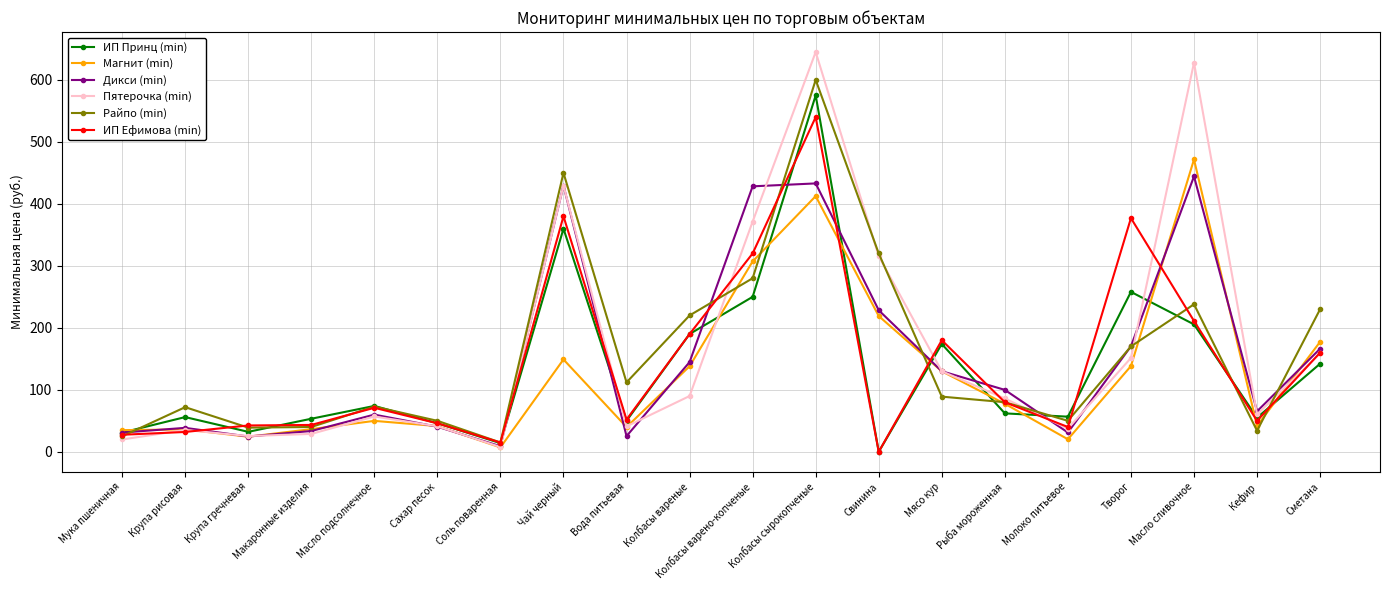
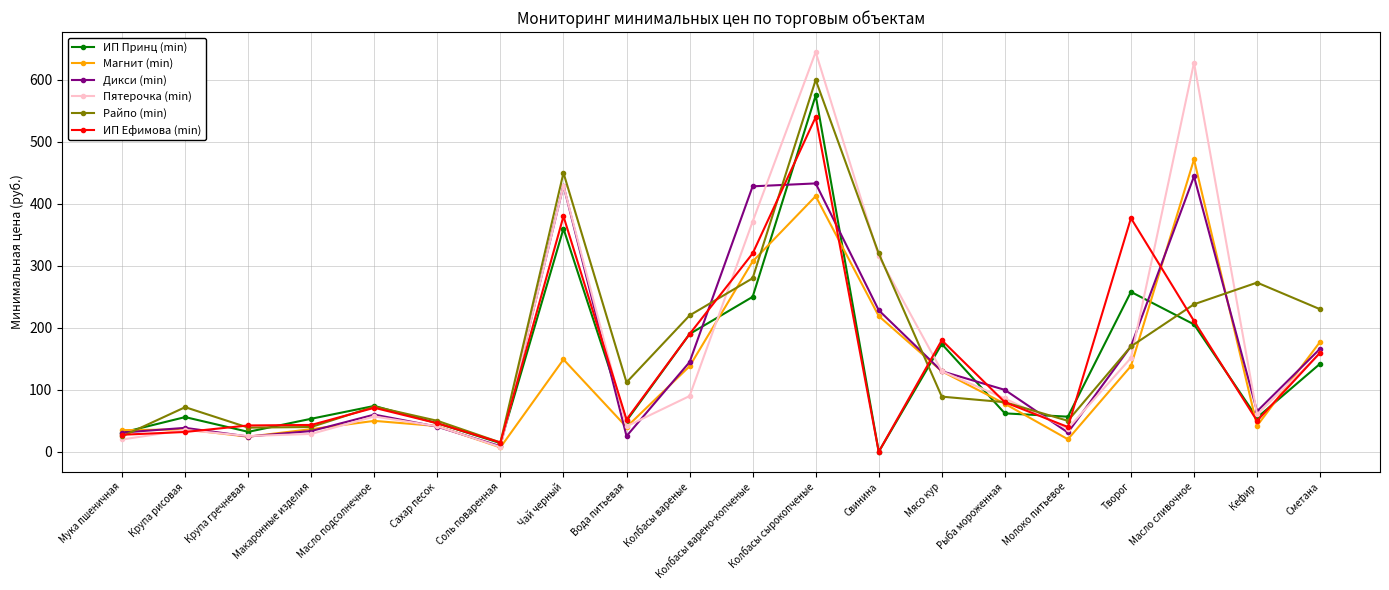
Райпо (min), Кефир: 30 -> 270
